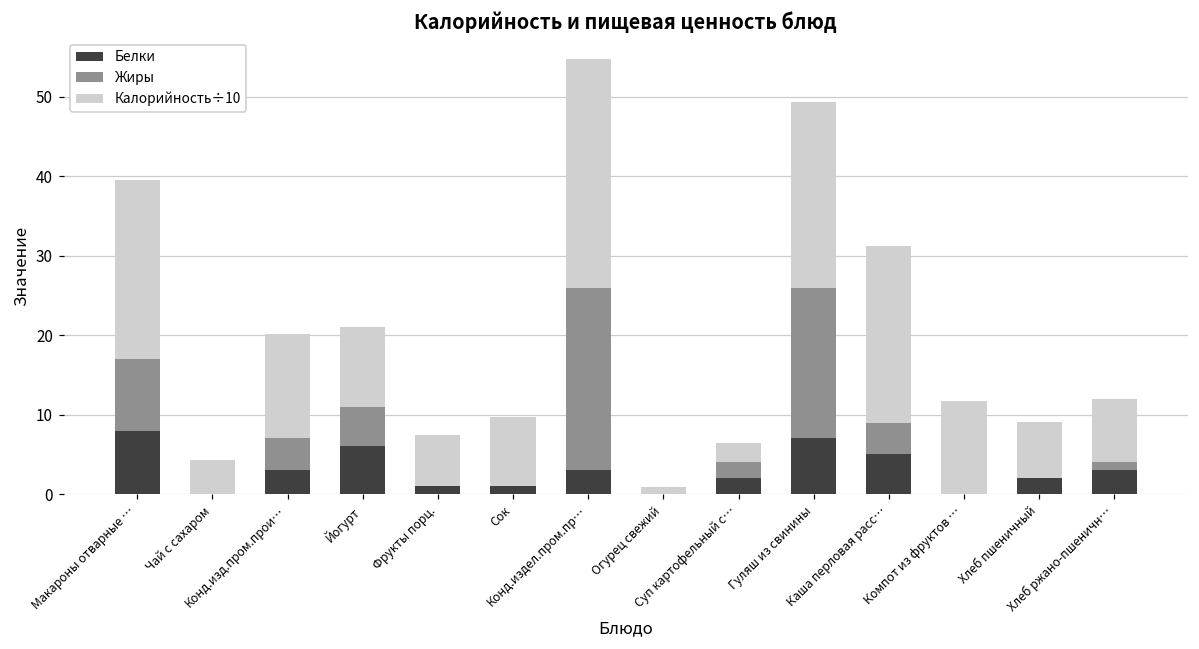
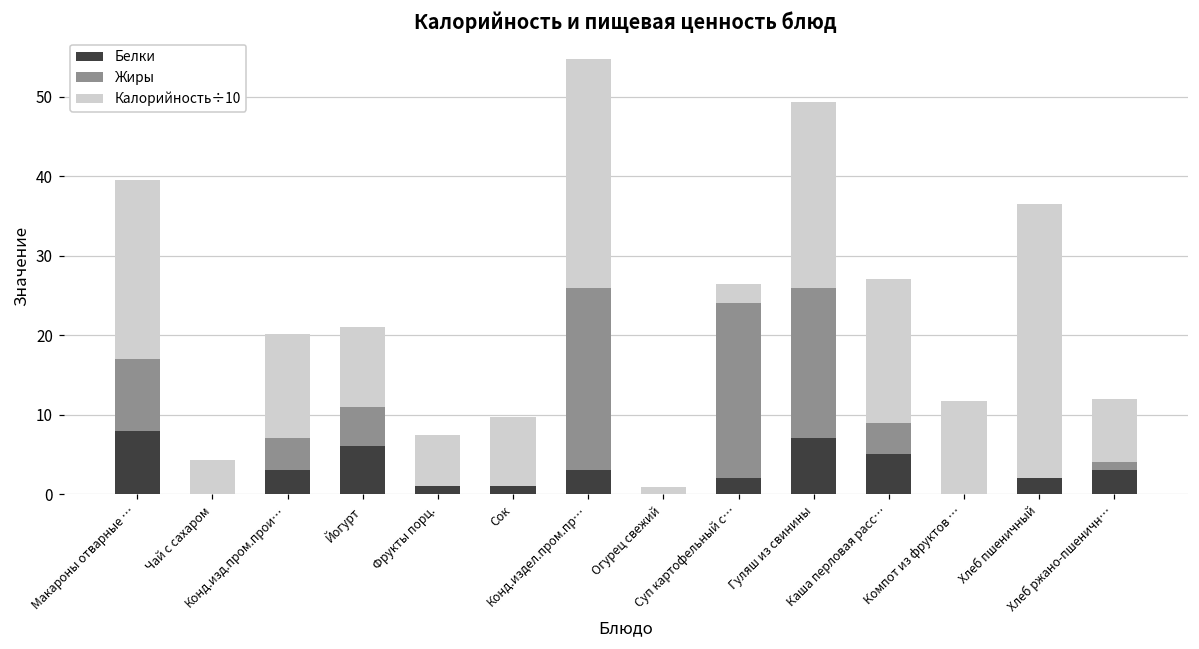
Жиры, Суп картофельный с…: 2 -> 22
Калорийность÷10, Каша перловая расс…: 22 -> 18
Калорийность÷10, Хлеб пшеничный: 7 -> 35
